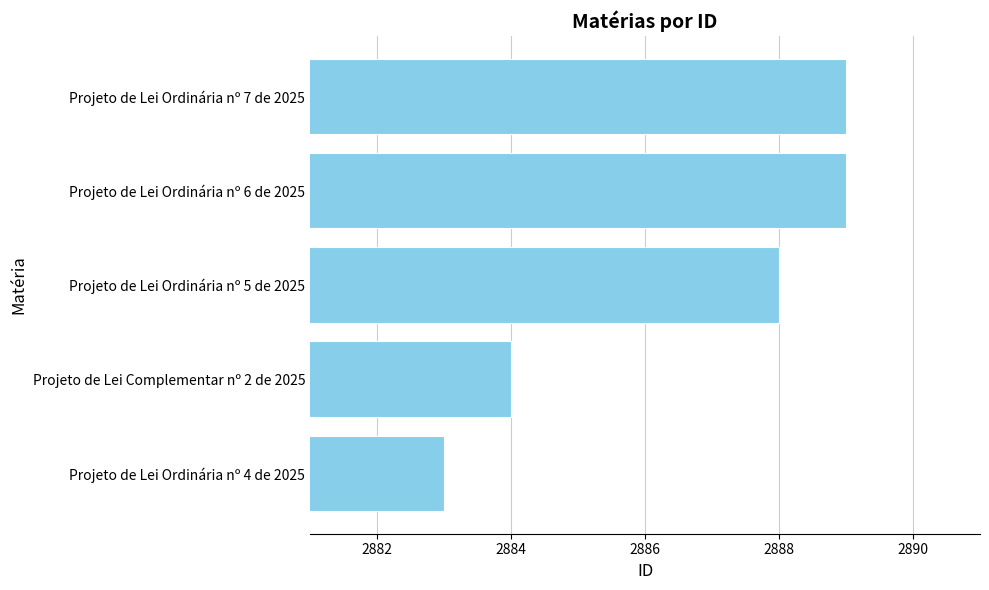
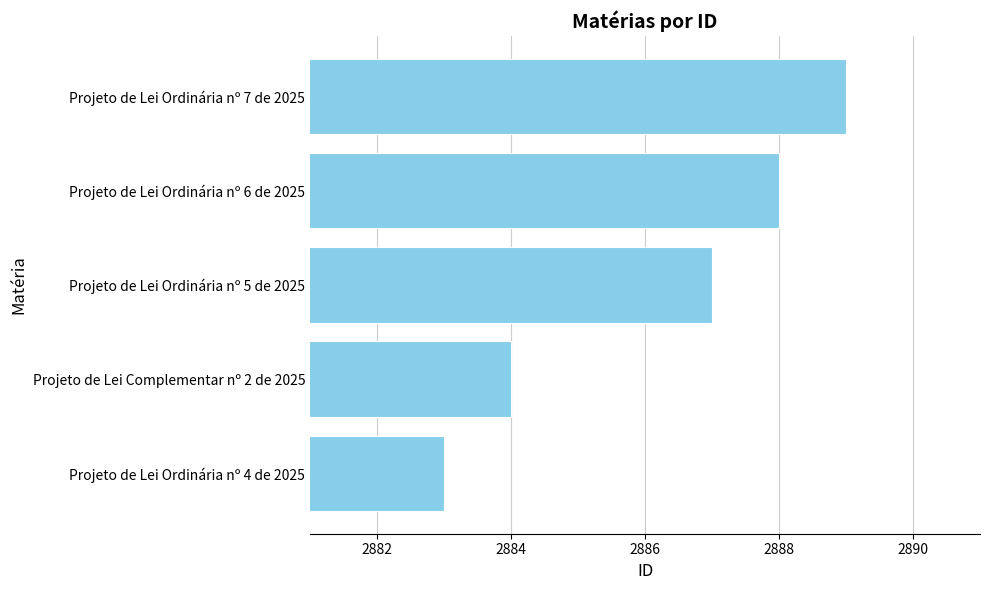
Projeto de Lei Ordinária nº 6 de 2025: 2889 -> 2888
Projeto de Lei Ordinária nº 5 de 2025: 2888 -> 2887
